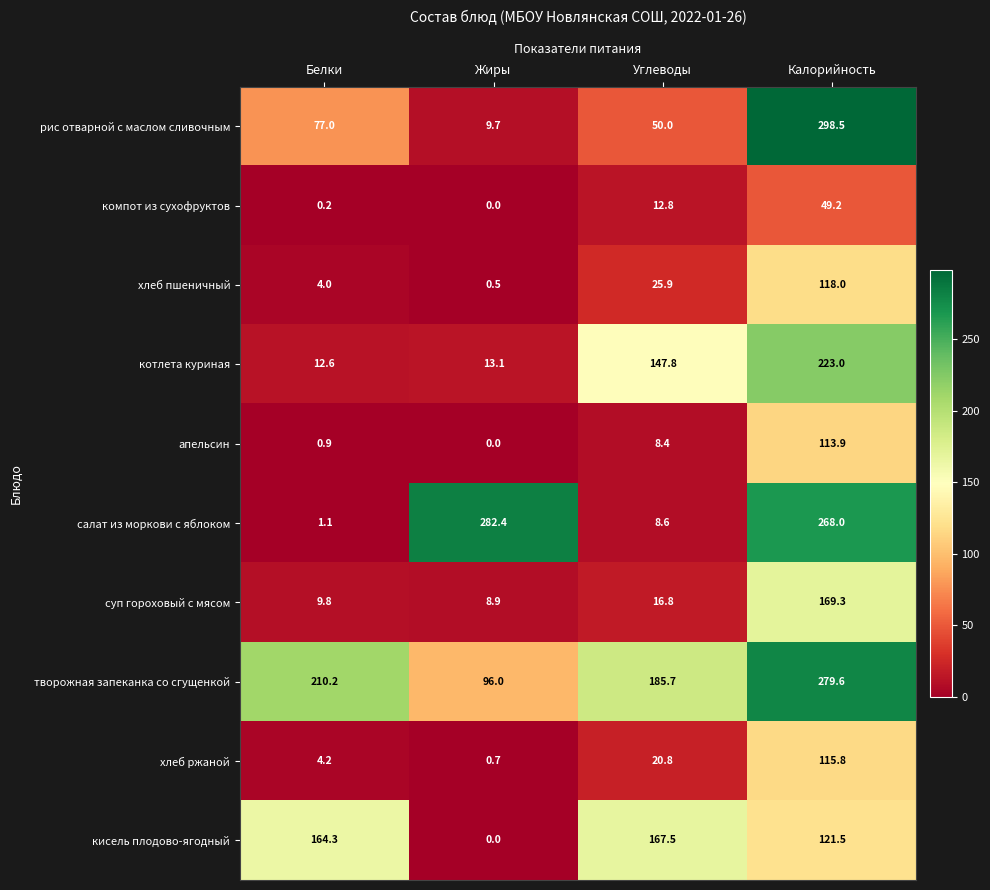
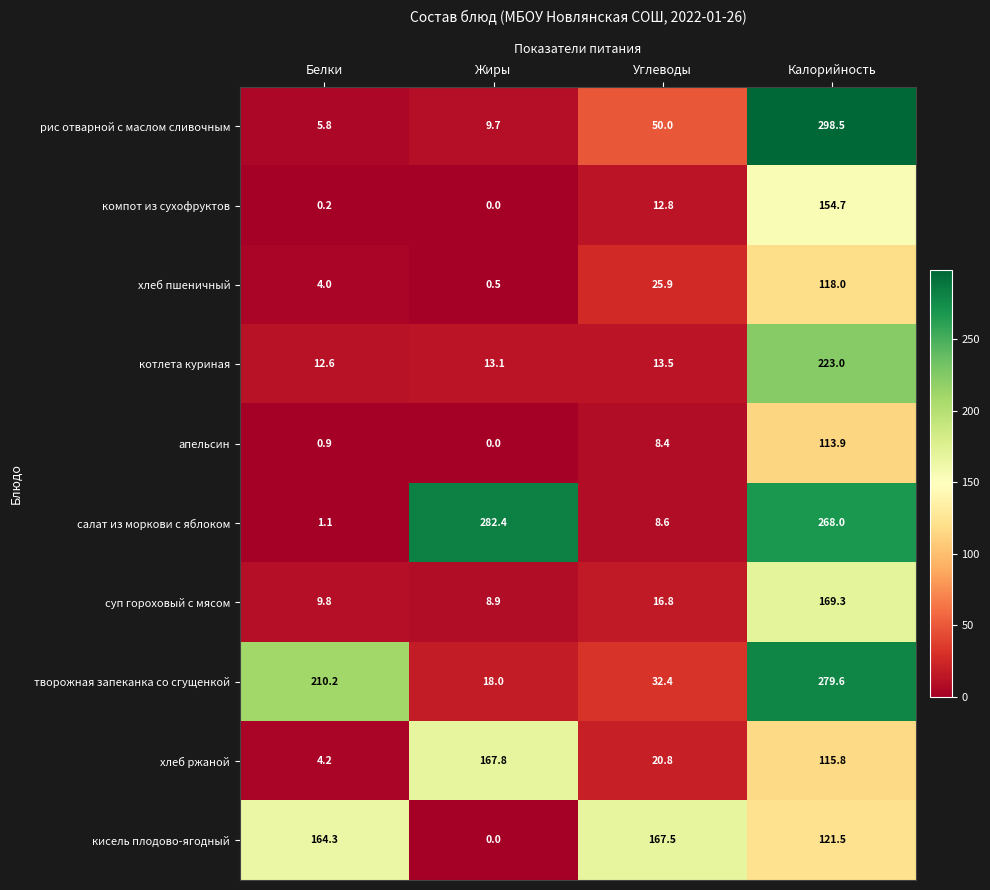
рис отварной с маслом сливочным, Белки: 77.0 -> 5.8
компот из сухофруктов, Калорийность: 49.2 -> 154.7
котлета куриная, Углеводы: 147.8 -> 13.5
творожная запеканка со сгущенкой, Жиры: 96.0 -> 18.0
творожная запеканка со сгущенкой, Углеводы: 185.7 -> 32.4
хлеб ржаной, Жиры: 0.7 -> 167.8
